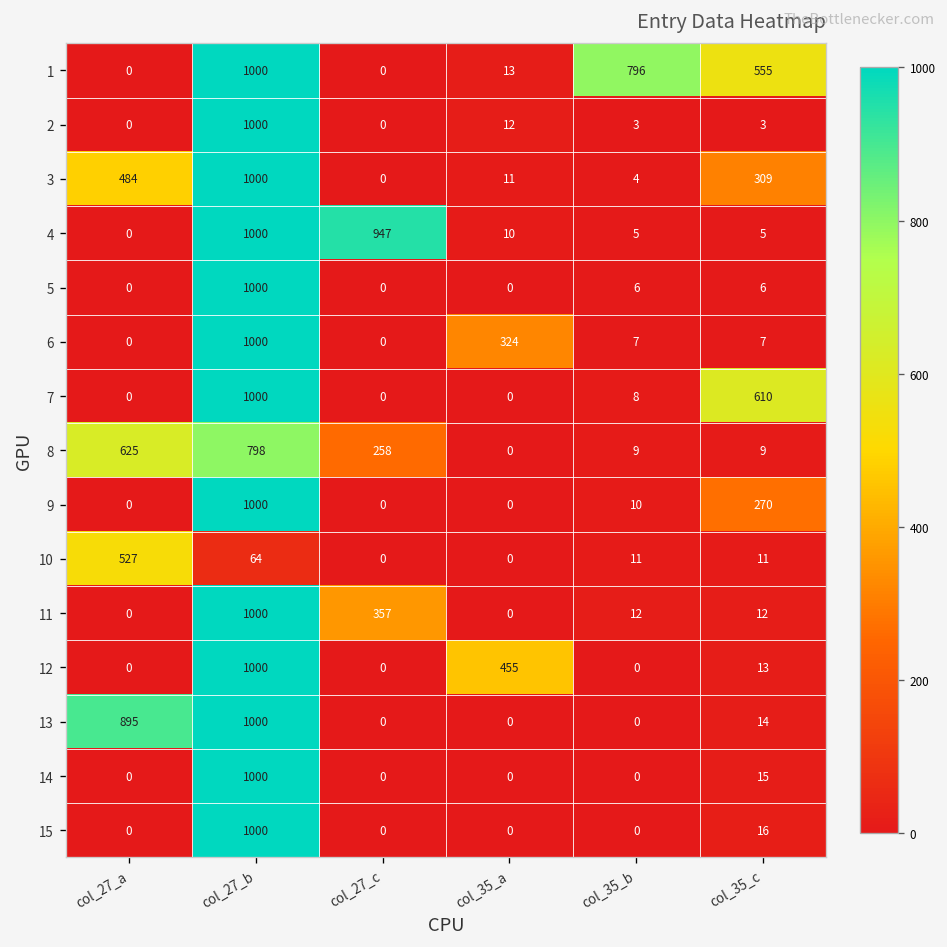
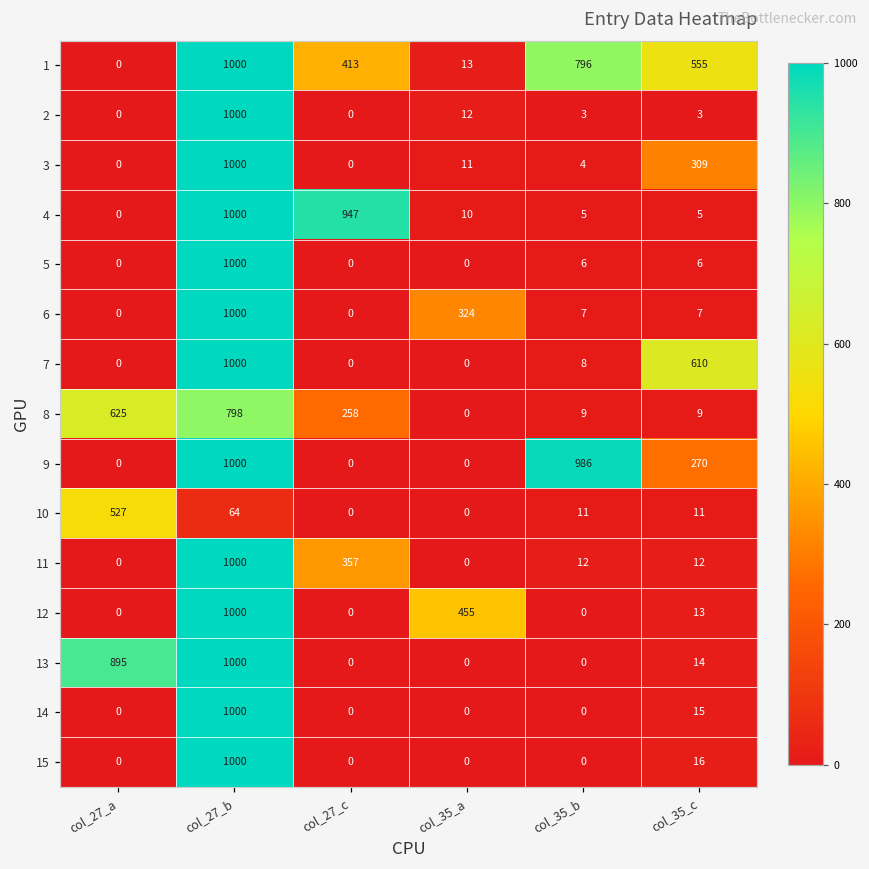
1, col_27_c: 0 -> 413
3, col_27_a: 484 -> 0
9, col_35_b: 10 -> 986
